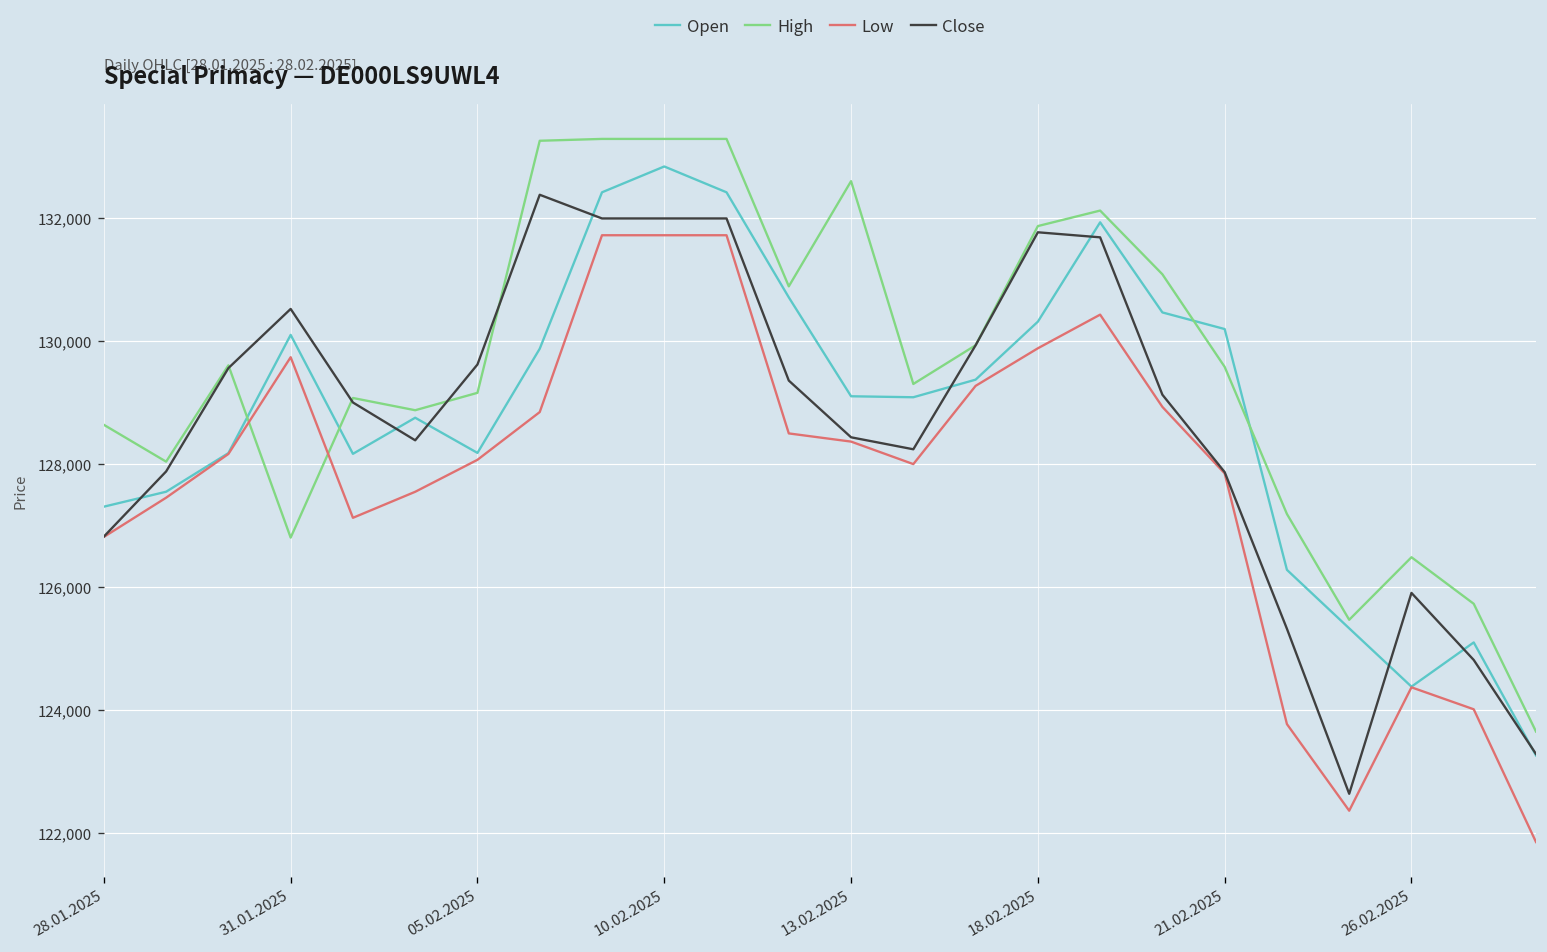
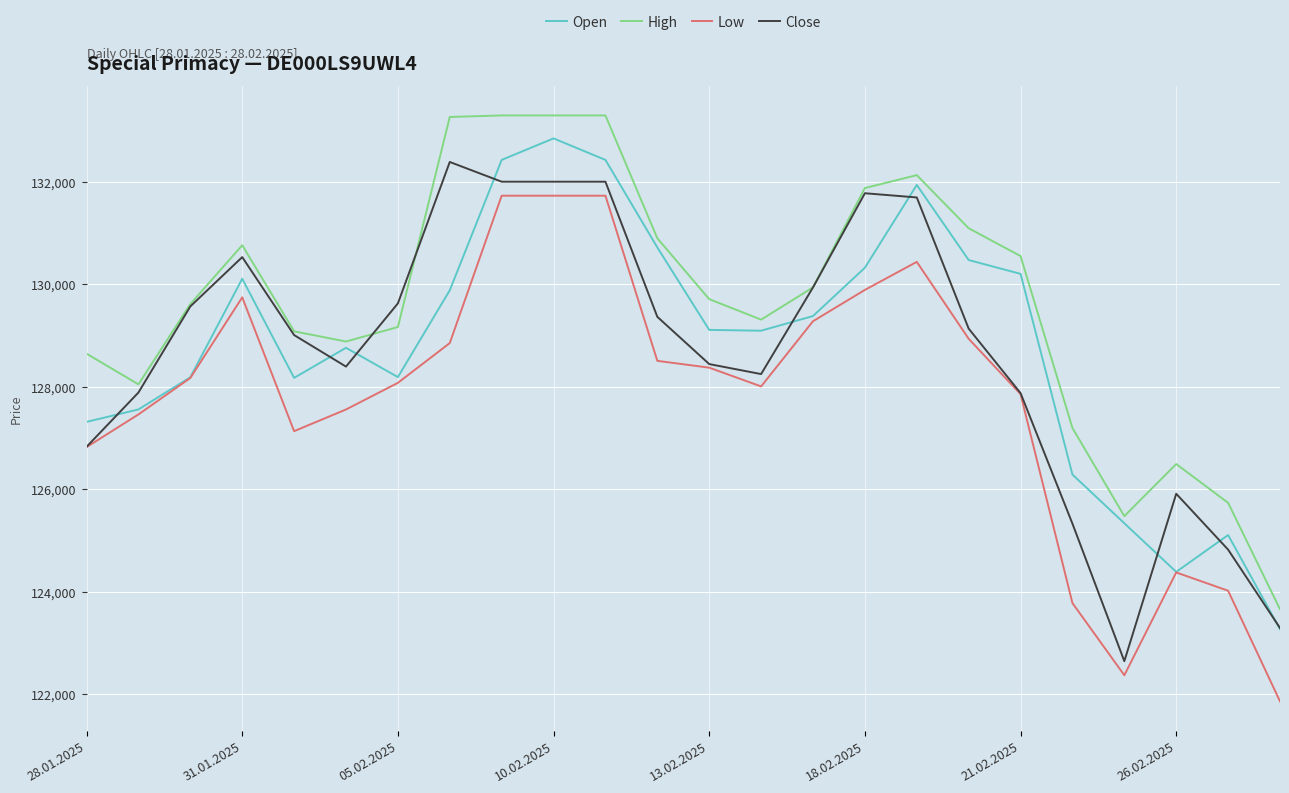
High, 31.01.2025: 126,800 -> 130,800
High, 13.02.2025: 132,600 -> 129,700
High, 21.02.2025: 129,600 -> 130,500
